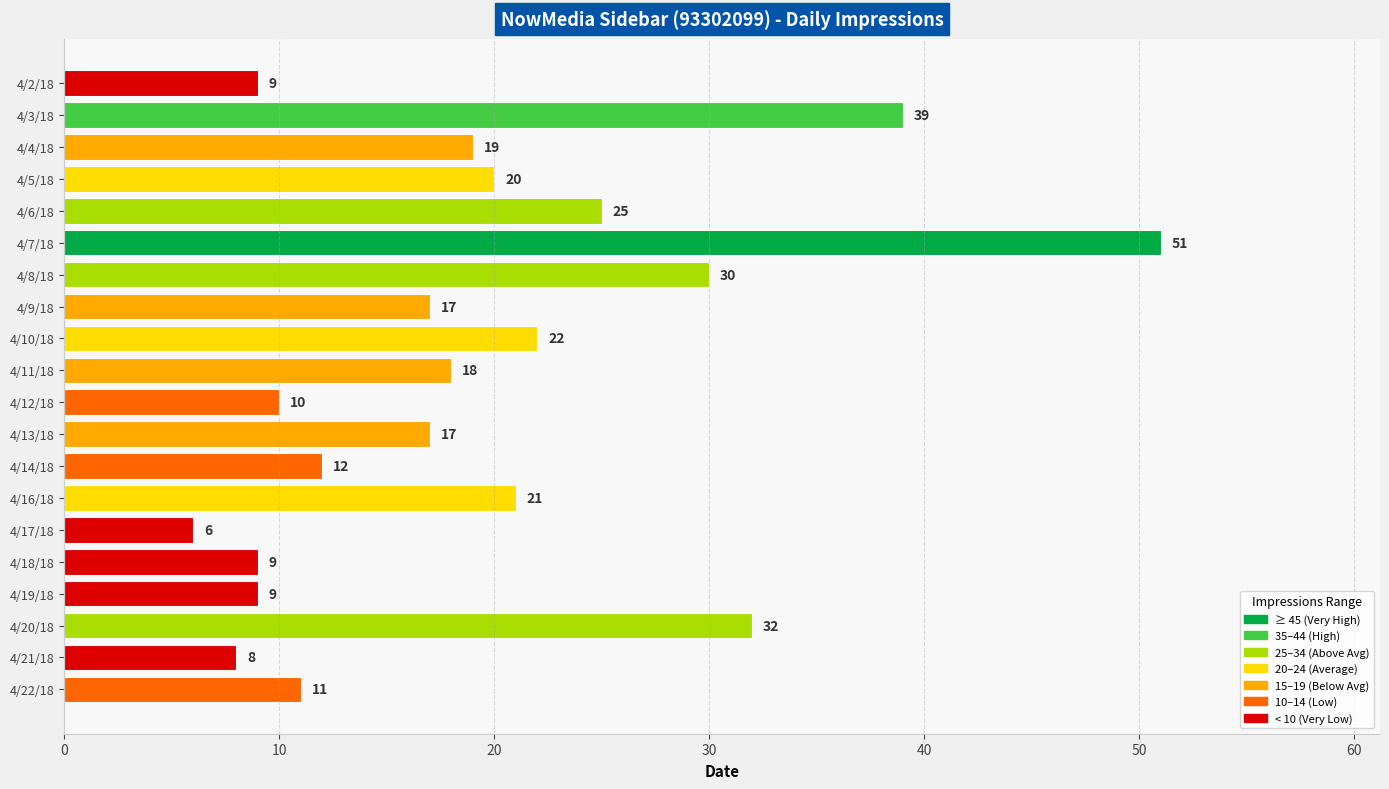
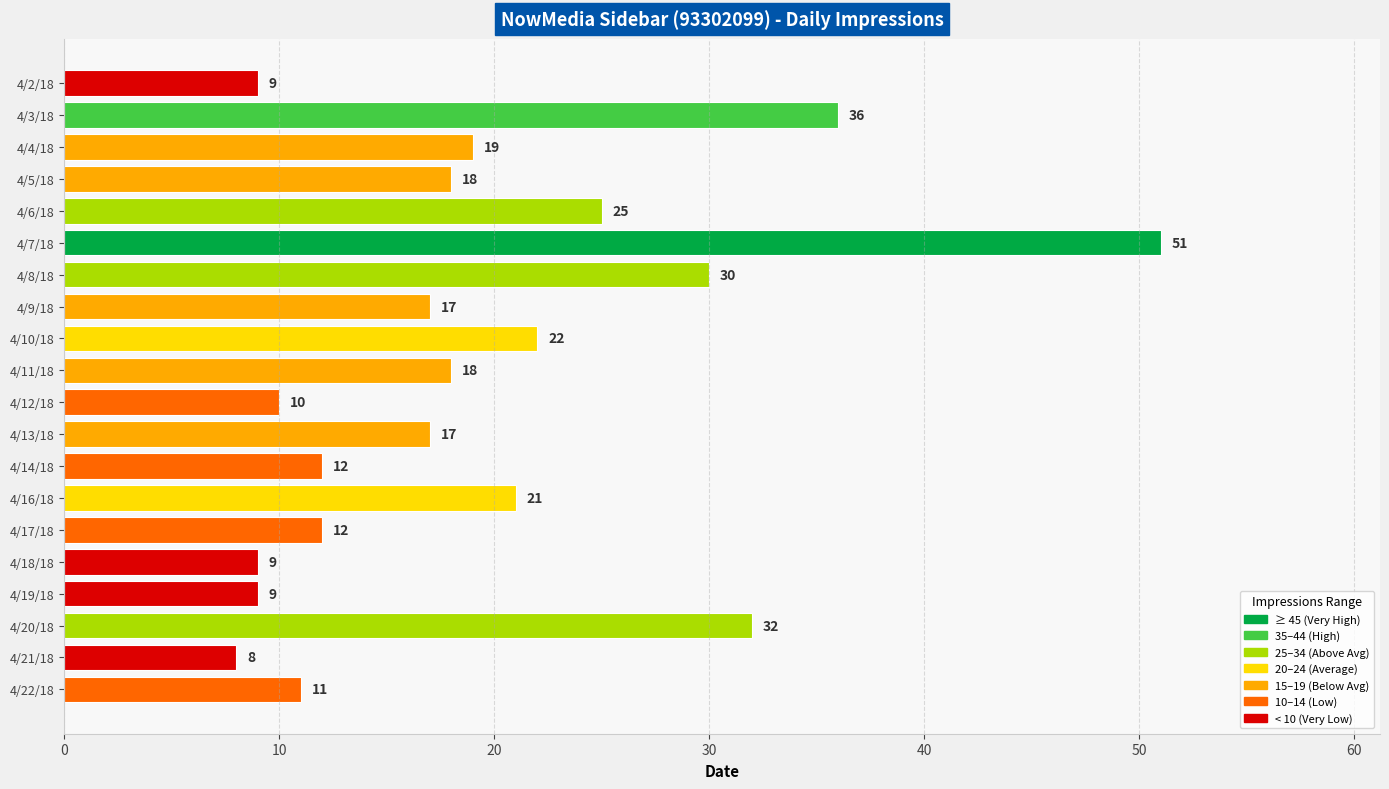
4/3/18: 39 -> 36
4/5/18: 20 -> 18
4/17/18: 6 -> 12
